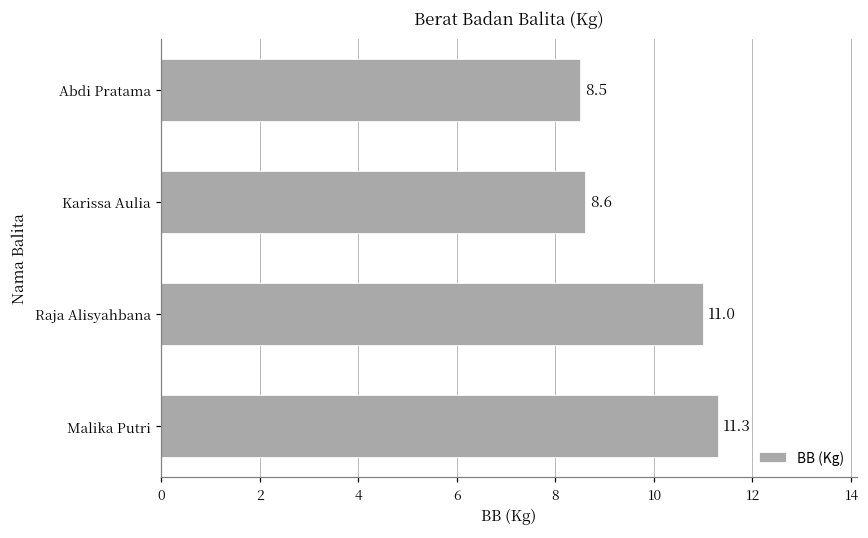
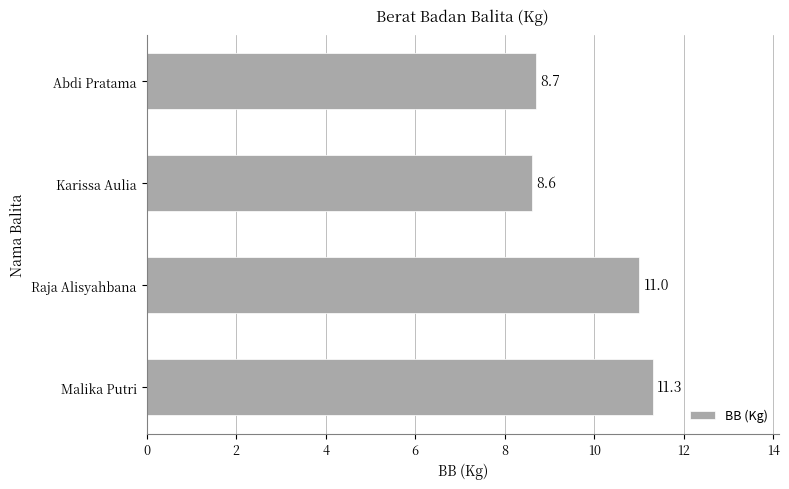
Abdi Pratama: 8.5 -> 8.7
